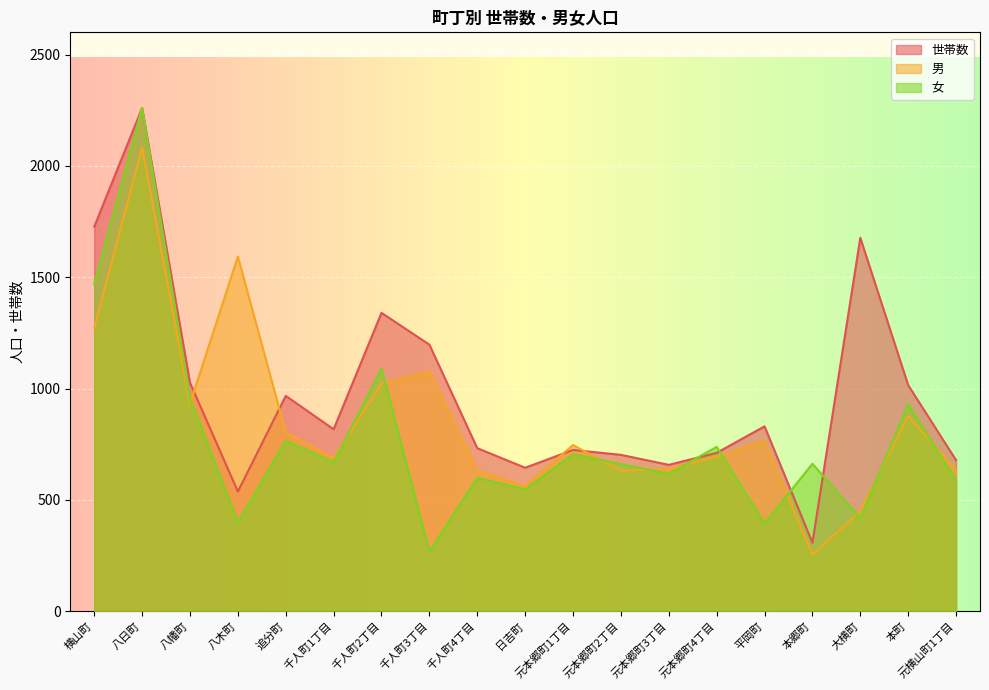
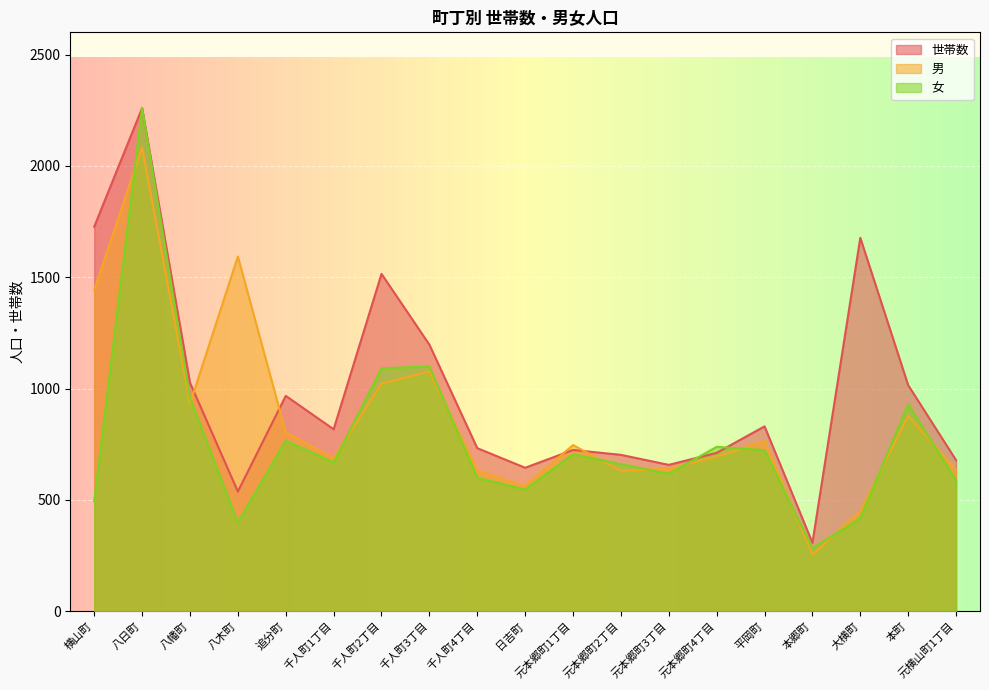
男, 横山町: 1270 -> 1440
女, 横山町: 1470 -> 490
世帯数, 千人町2丁目: 1340 -> 1520
女, 千人町3丁目: 270 -> 1100
女, 平岡町: 390 -> 720
女, 本郷町: 660 -> 280
